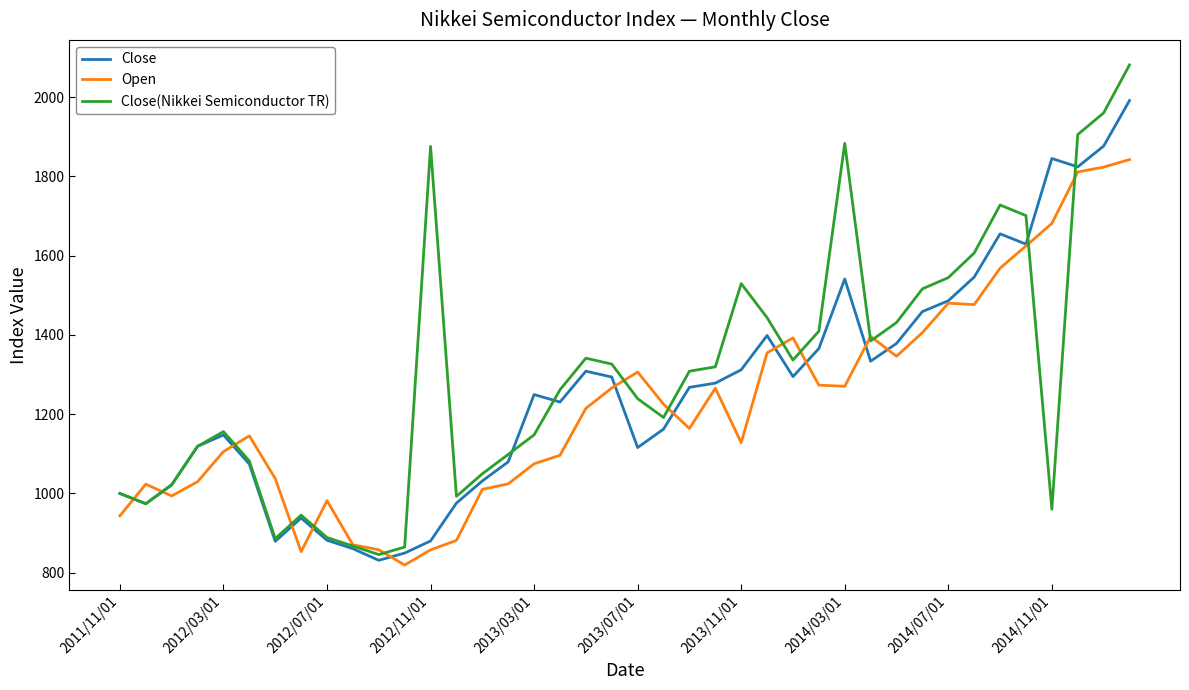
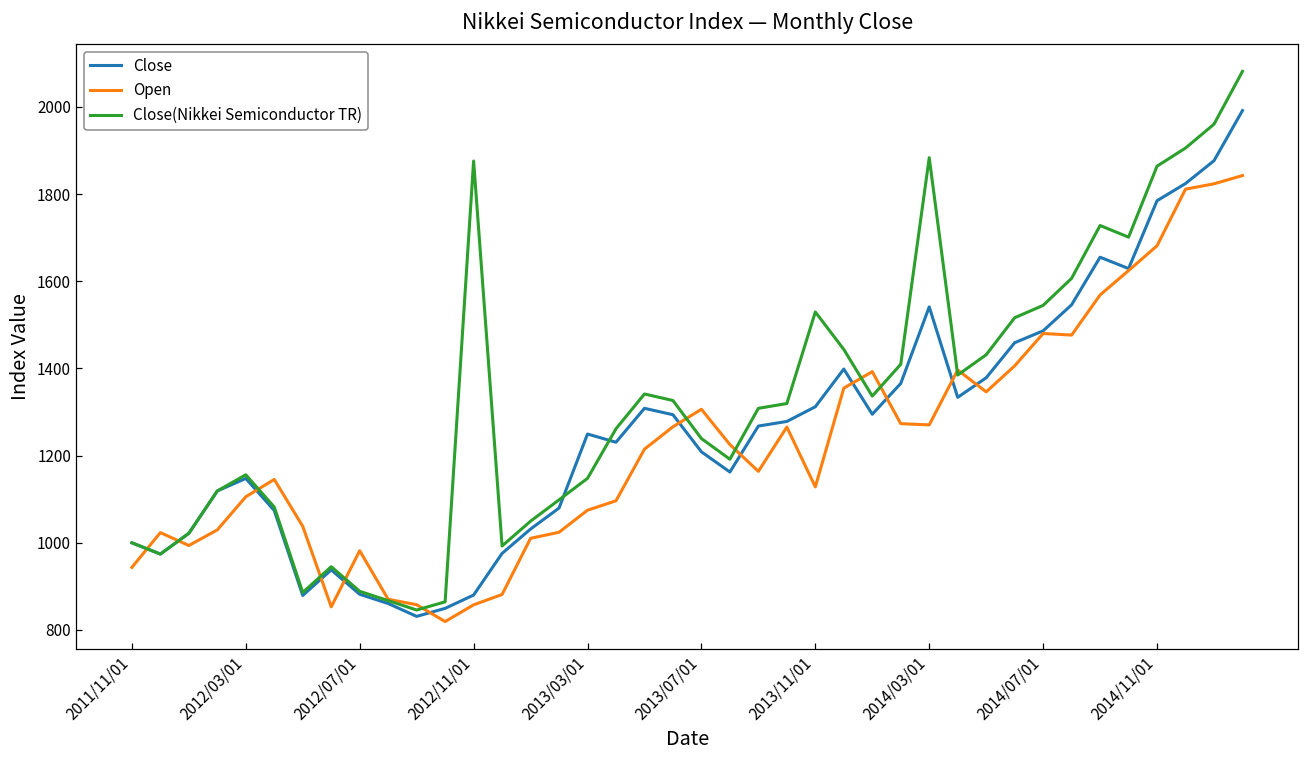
Close, 2013/07/01: 1120 -> 1210
Close, 2014/11/01: 1850 -> 1780
Close(Nikkei Semiconductor TR), 2014/11/01: 960 -> 1860
